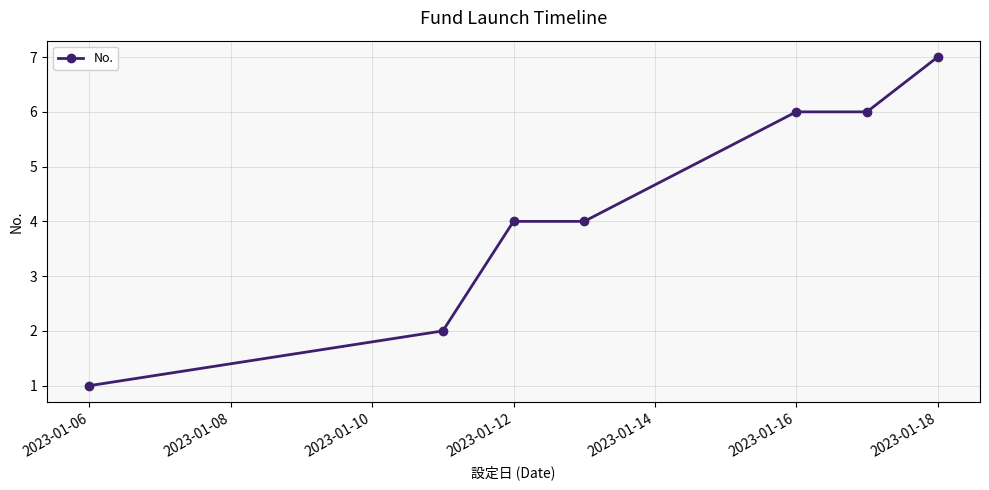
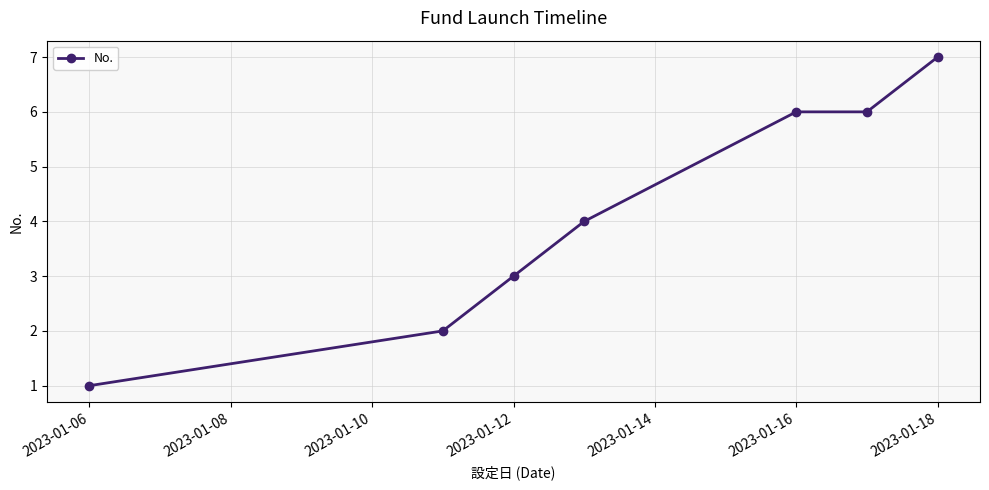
2023-01-12: 4 -> 3
